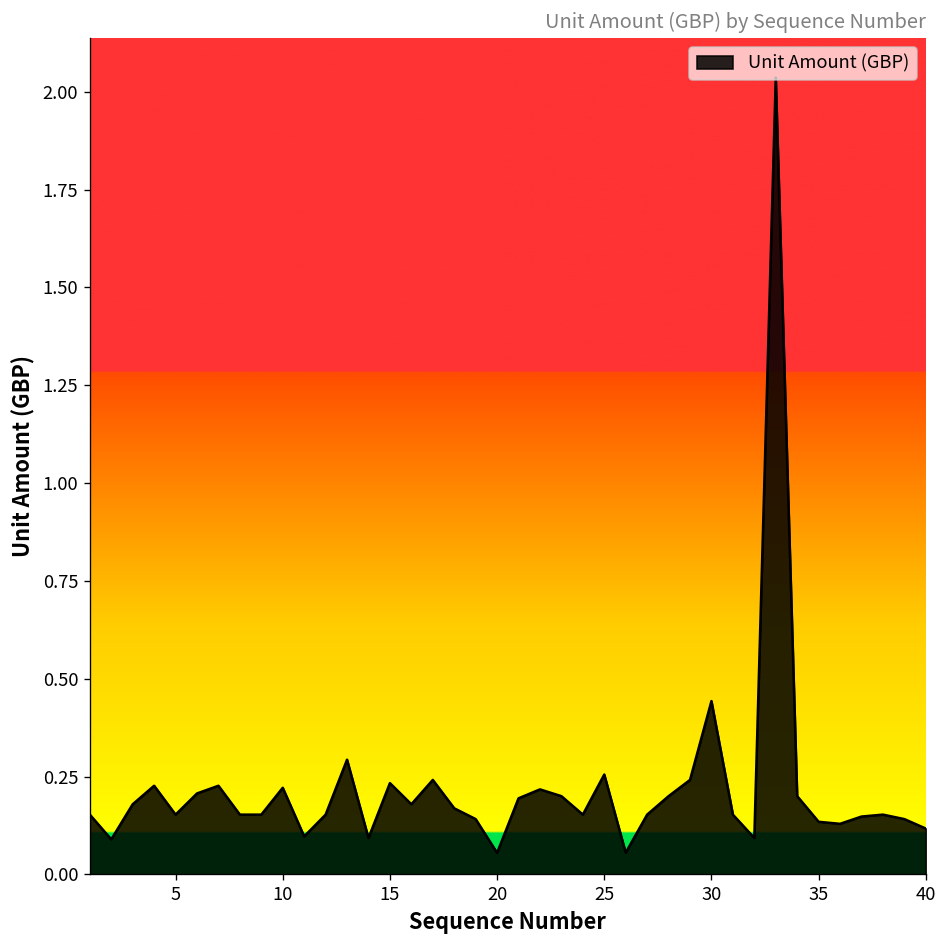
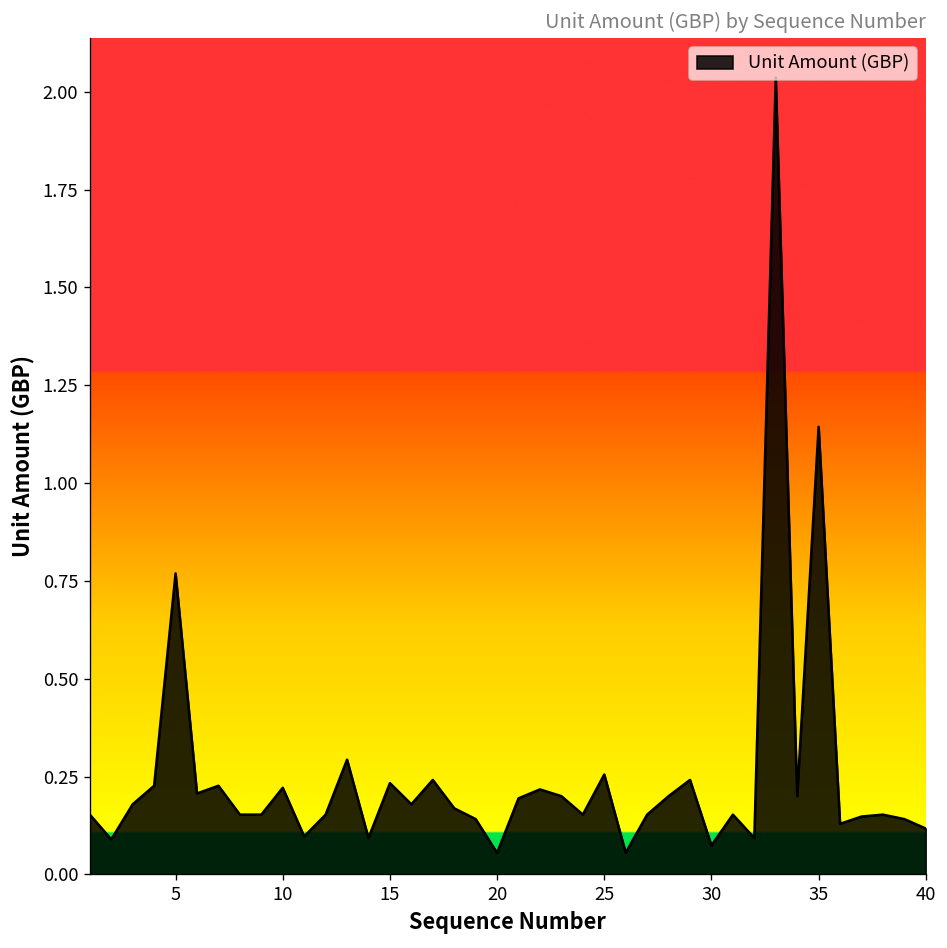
5: 0.15 -> 0.77
30: 0.44 -> 0.07
35: 0.13 -> 1.14
